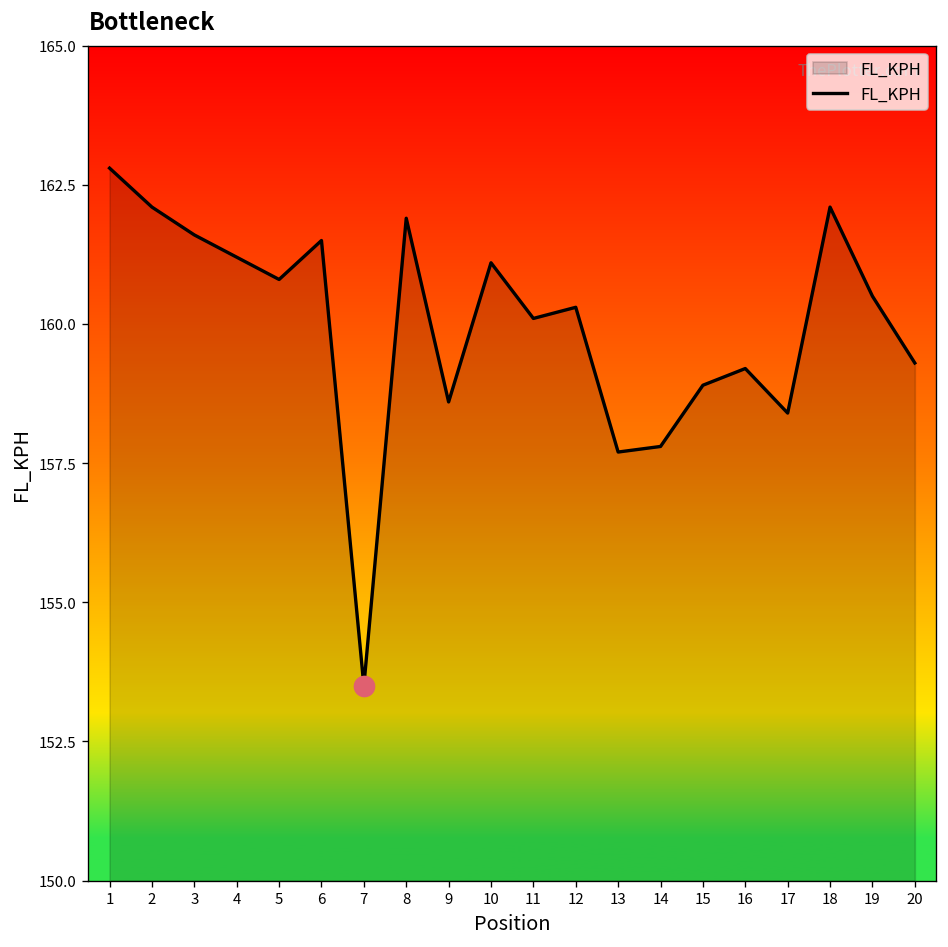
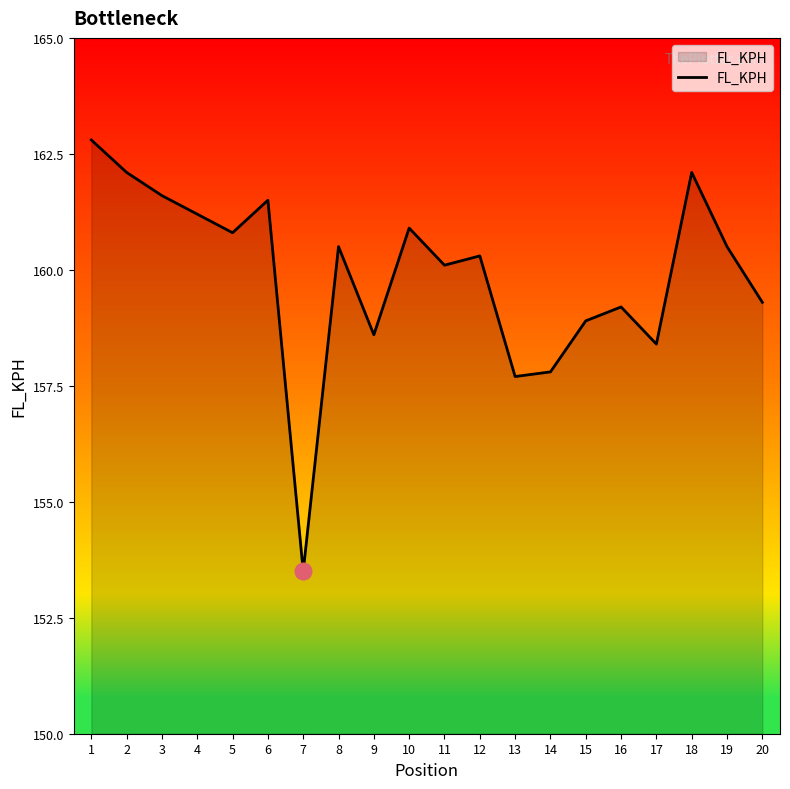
FL_KPH, 8: 161.9 -> 160.5
FL_KPH, 10: 161.1 -> 160.9
